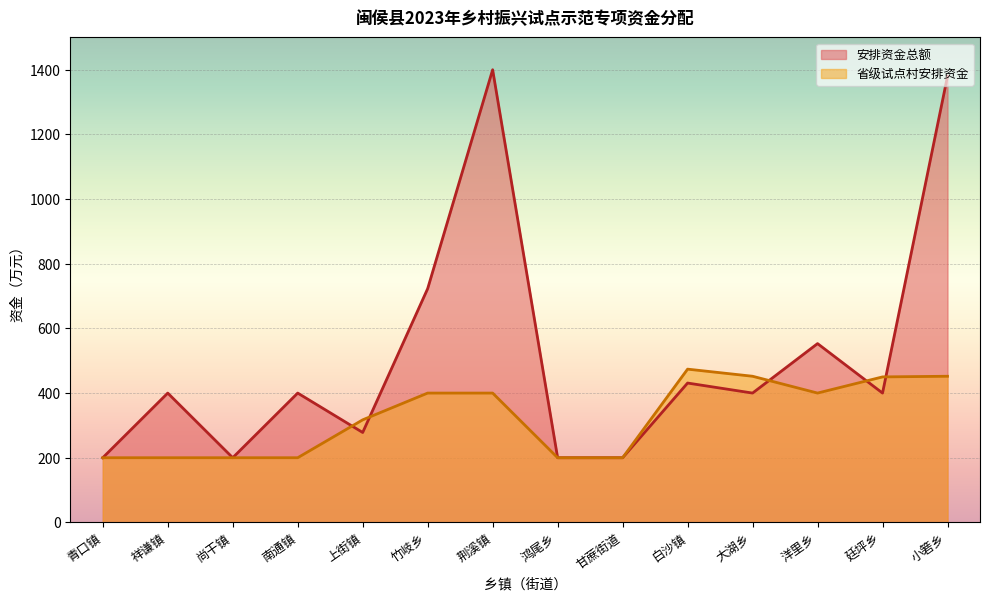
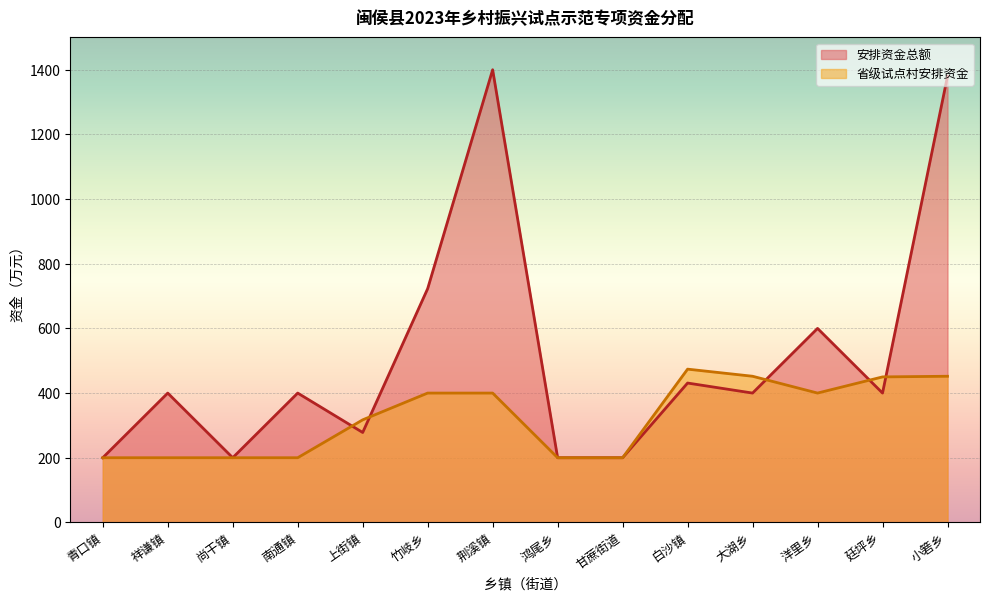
安排资金总额, 洋里乡: 550 -> 600
